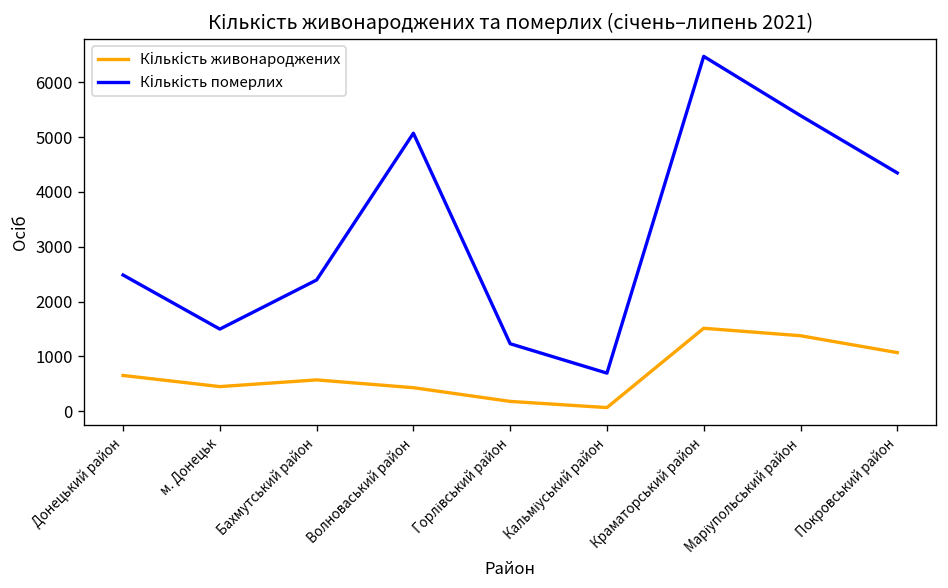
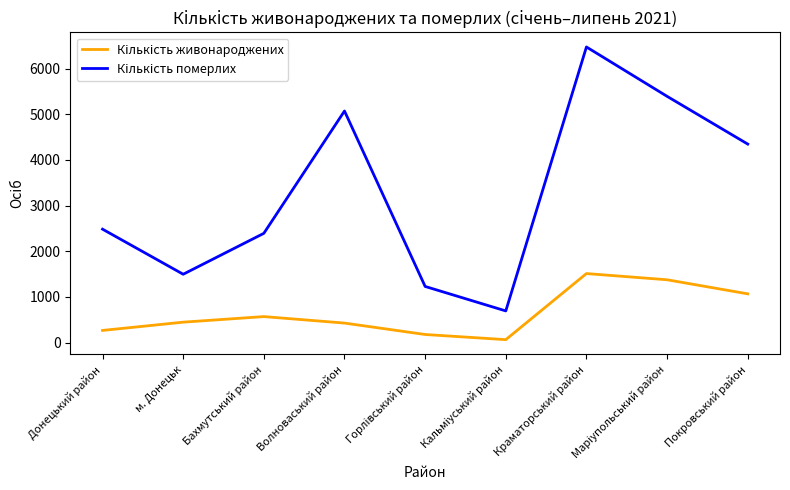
Кількість живонароджених, Донецький район: 700 -> 300
